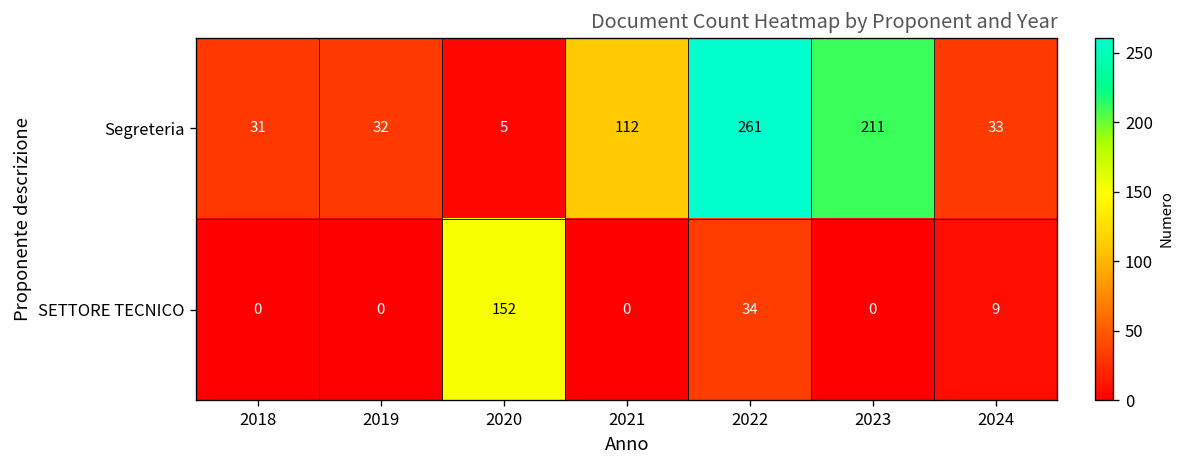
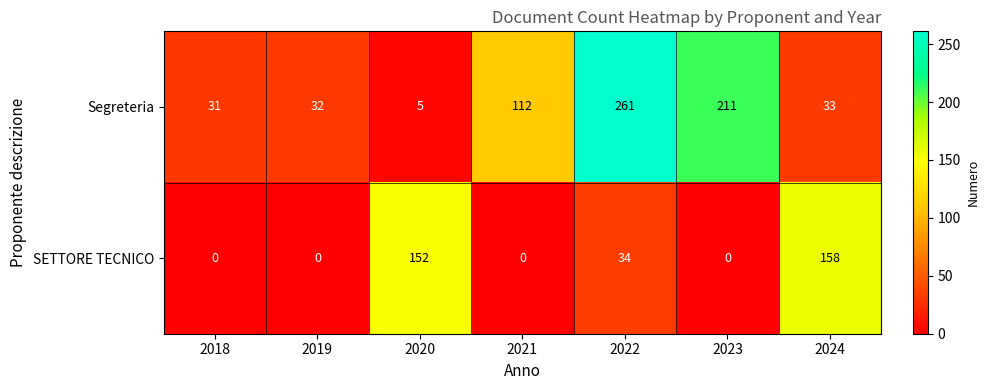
SETTORE TECNICO, 2024: 9 -> 158
